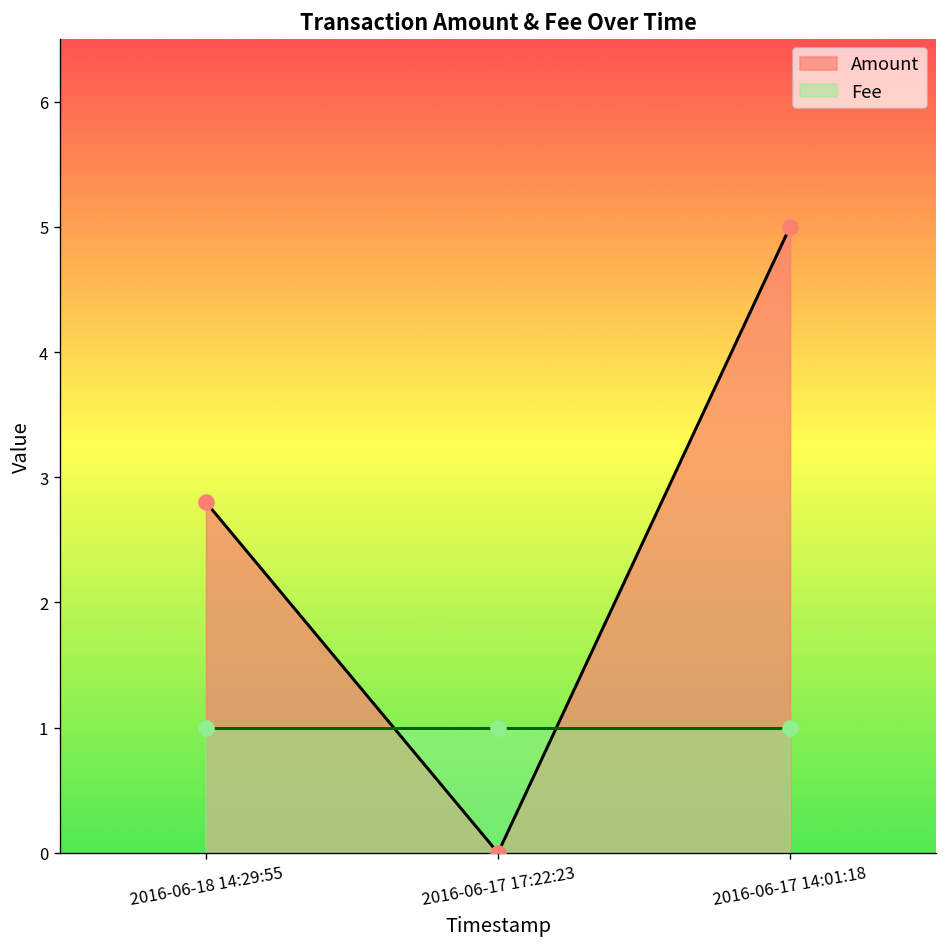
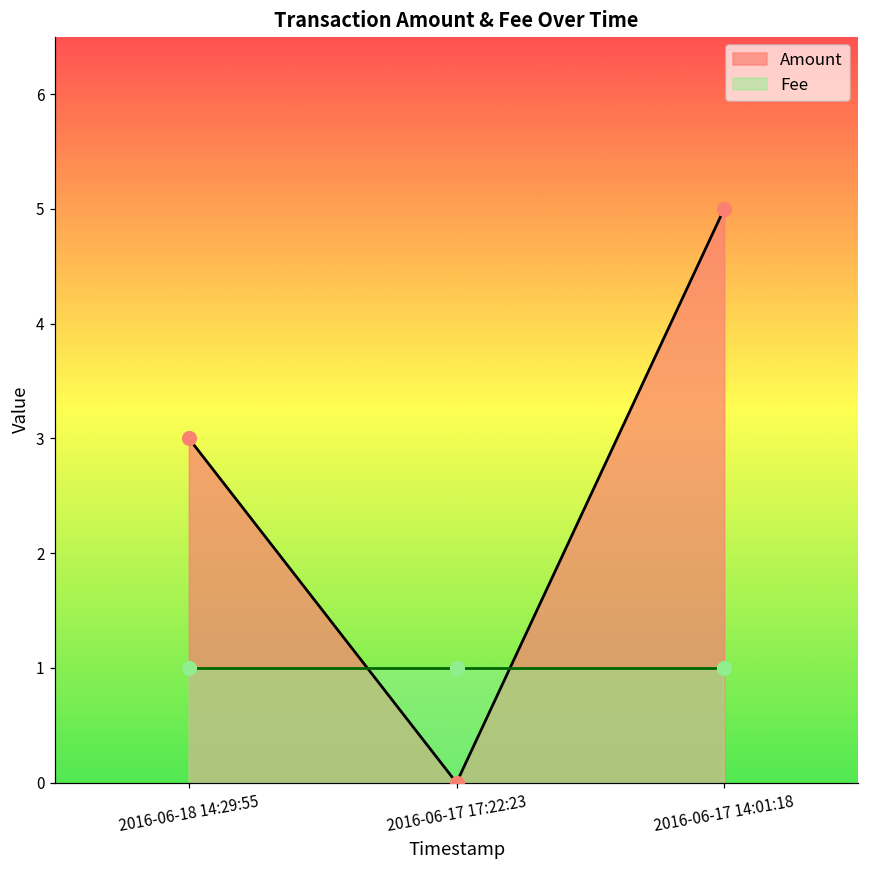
Amount, 2016-06-18 14:29:55: 2.8 -> 3.0
